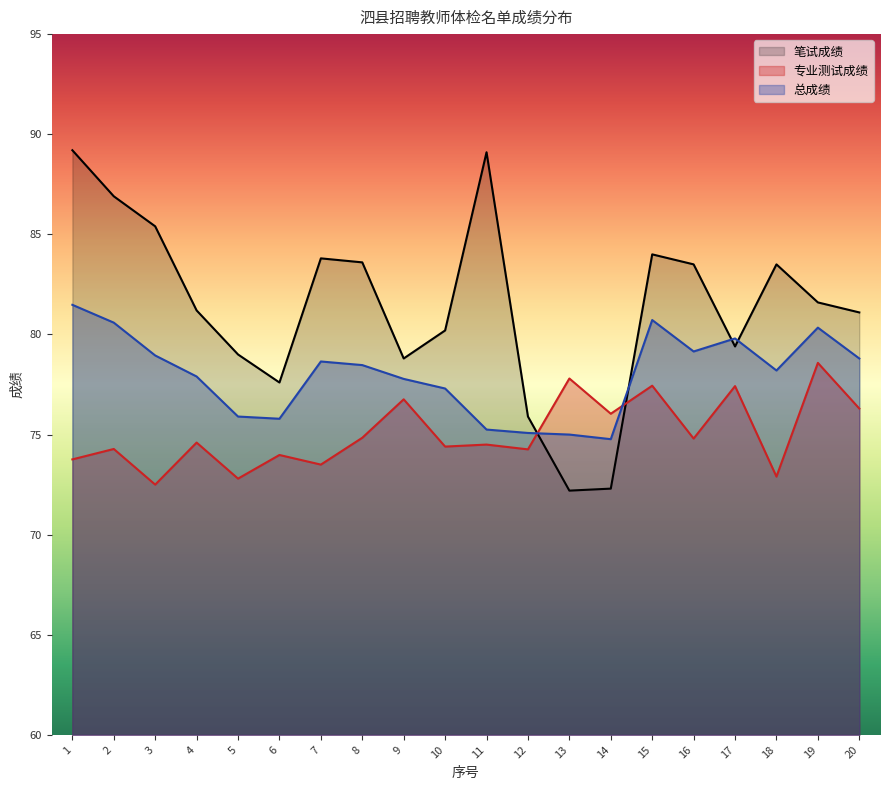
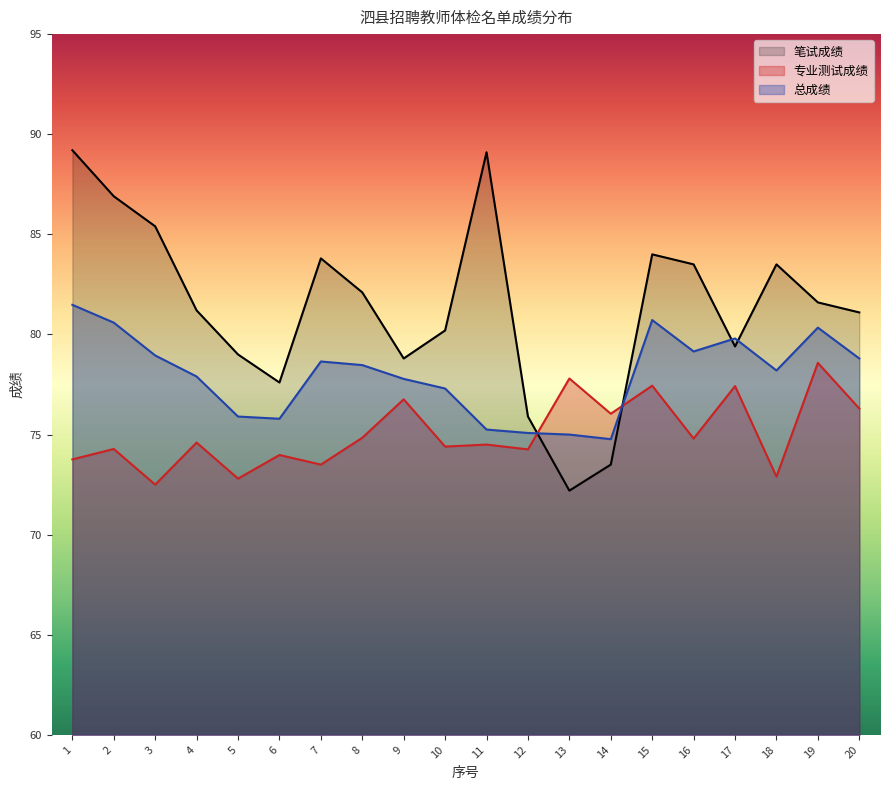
笔试成绩, 8: 83.6 -> 82.1
笔试成绩, 14: 72.3 -> 73.5
